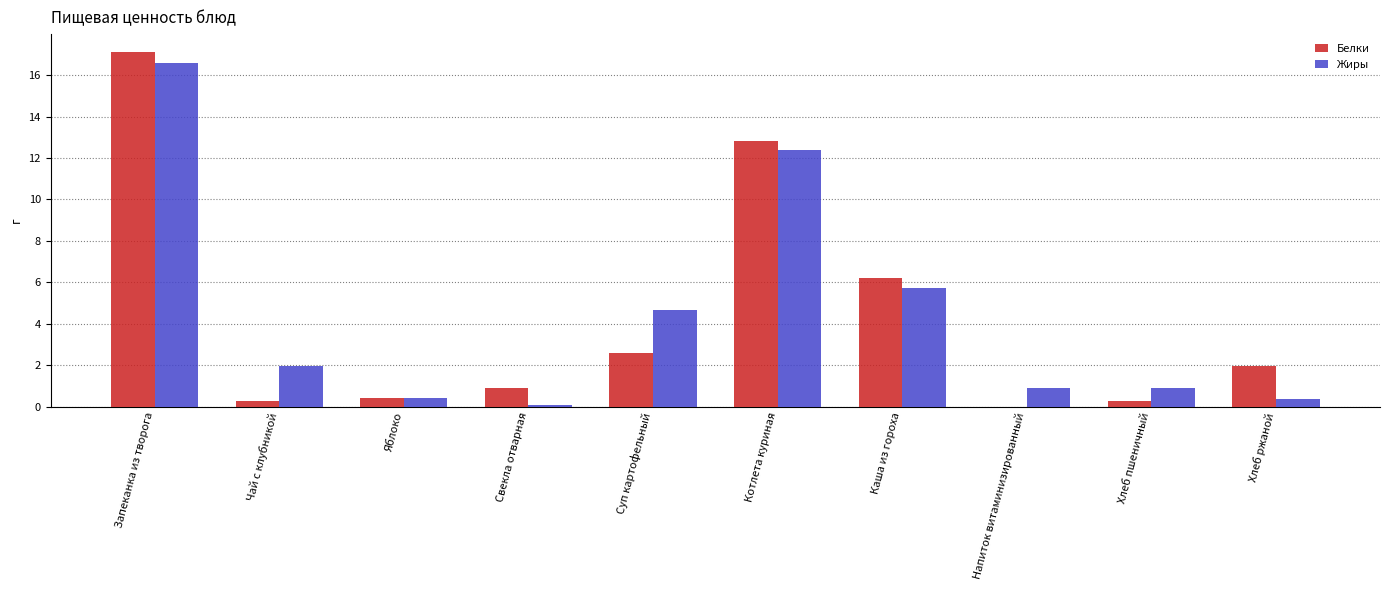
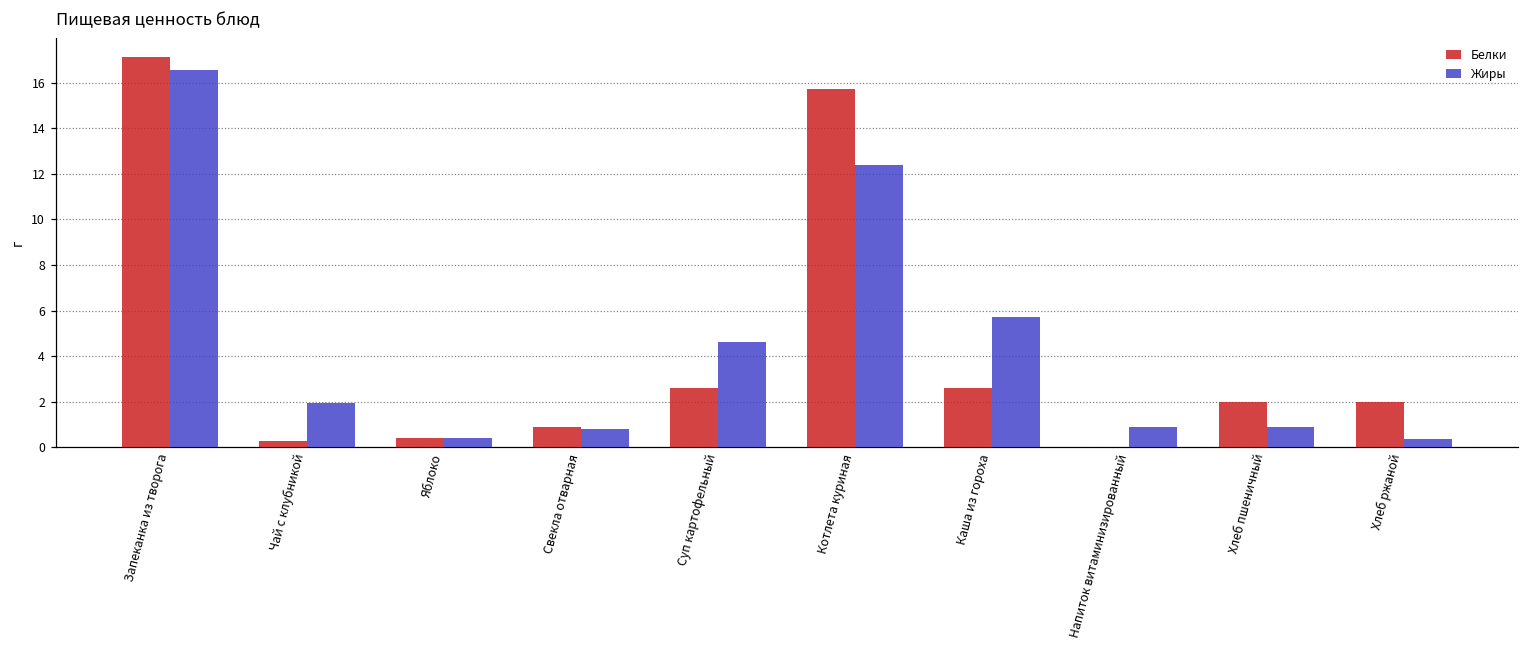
Жиры, Свекла отварная: 0.1 -> 0.8
Белки, Котлета куриная: 12.8 -> 15.7
Белки, Каша из гороха: 6.2 -> 2.6
Белки, Хлеб пшеничный: 0.3 -> 2.0
